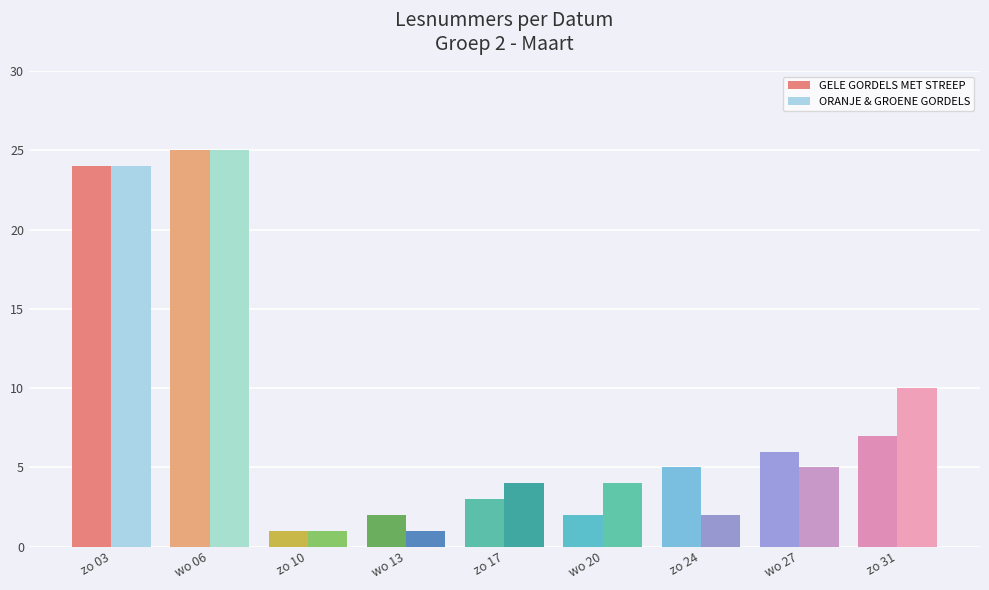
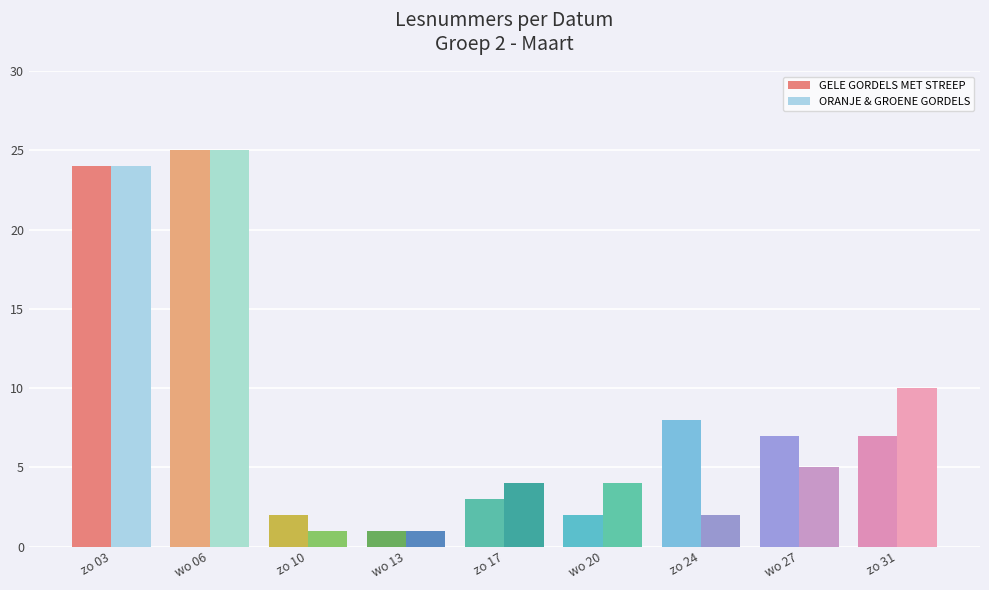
GELE GORDELS MET STREEP, zo 10: 1 -> 2
GELE GORDELS MET STREEP, wo 13: 2 -> 1
GELE GORDELS MET STREEP, zo 24: 5 -> 8
GELE GORDELS MET STREEP, wo 27: 6 -> 7
